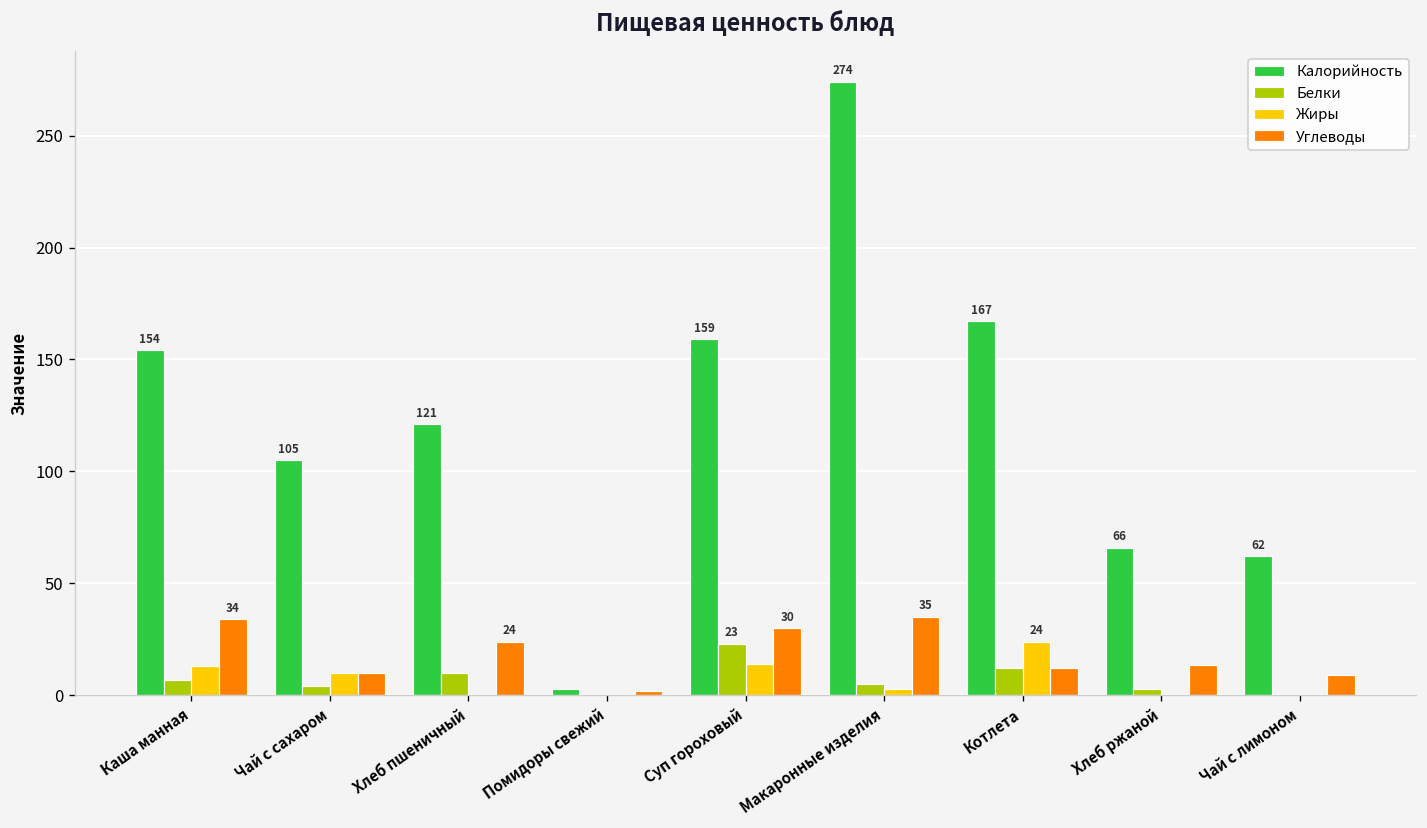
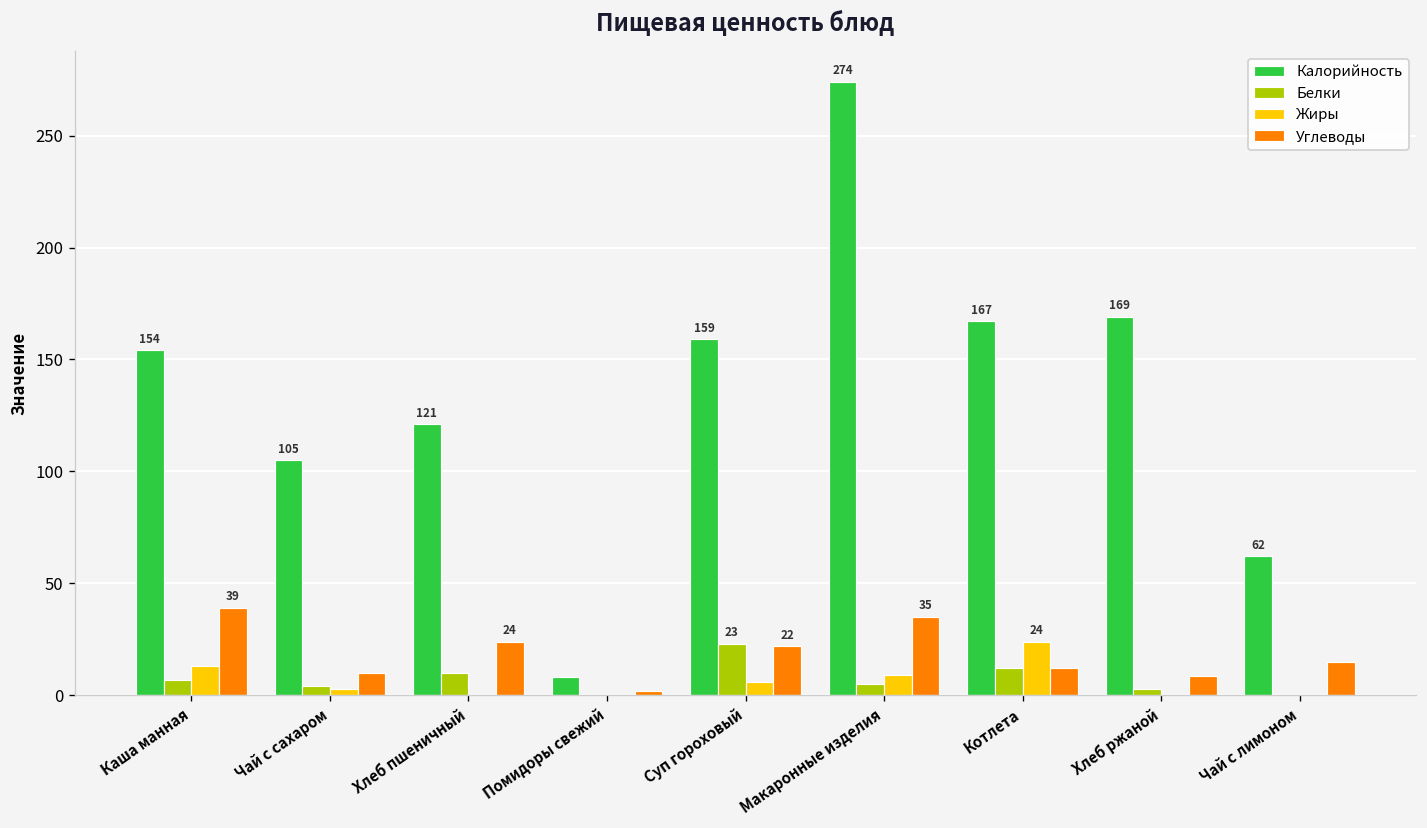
Углеводы, Каша манная: 34 -> 39
Жиры, Чай с сахаром: 10 -> 3
Калорийность, Помидоры свежий: 3 -> 8
Жиры, Суп гороховый: 14 -> 6
Углеводы, Суп гороховый: 30 -> 22
Жиры, Макаронные изделия: 3 -> 9
Калорийность, Хлеб ржаной: 66 -> 169
Углеводы, Хлеб ржаной: 14 -> 9
Углеводы, Чай с лимоном: 9 -> 15
